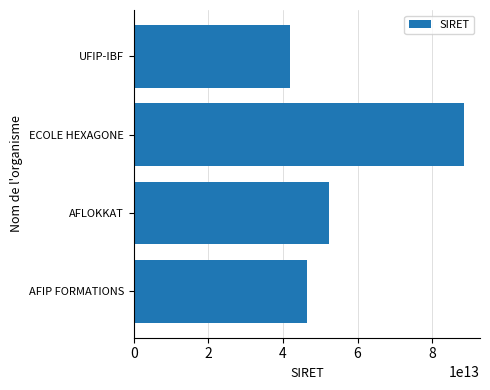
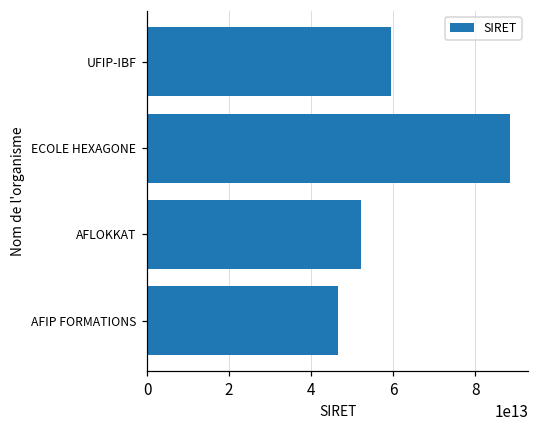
UFIP-IBF: 42000000000000 -> 60000000000000
